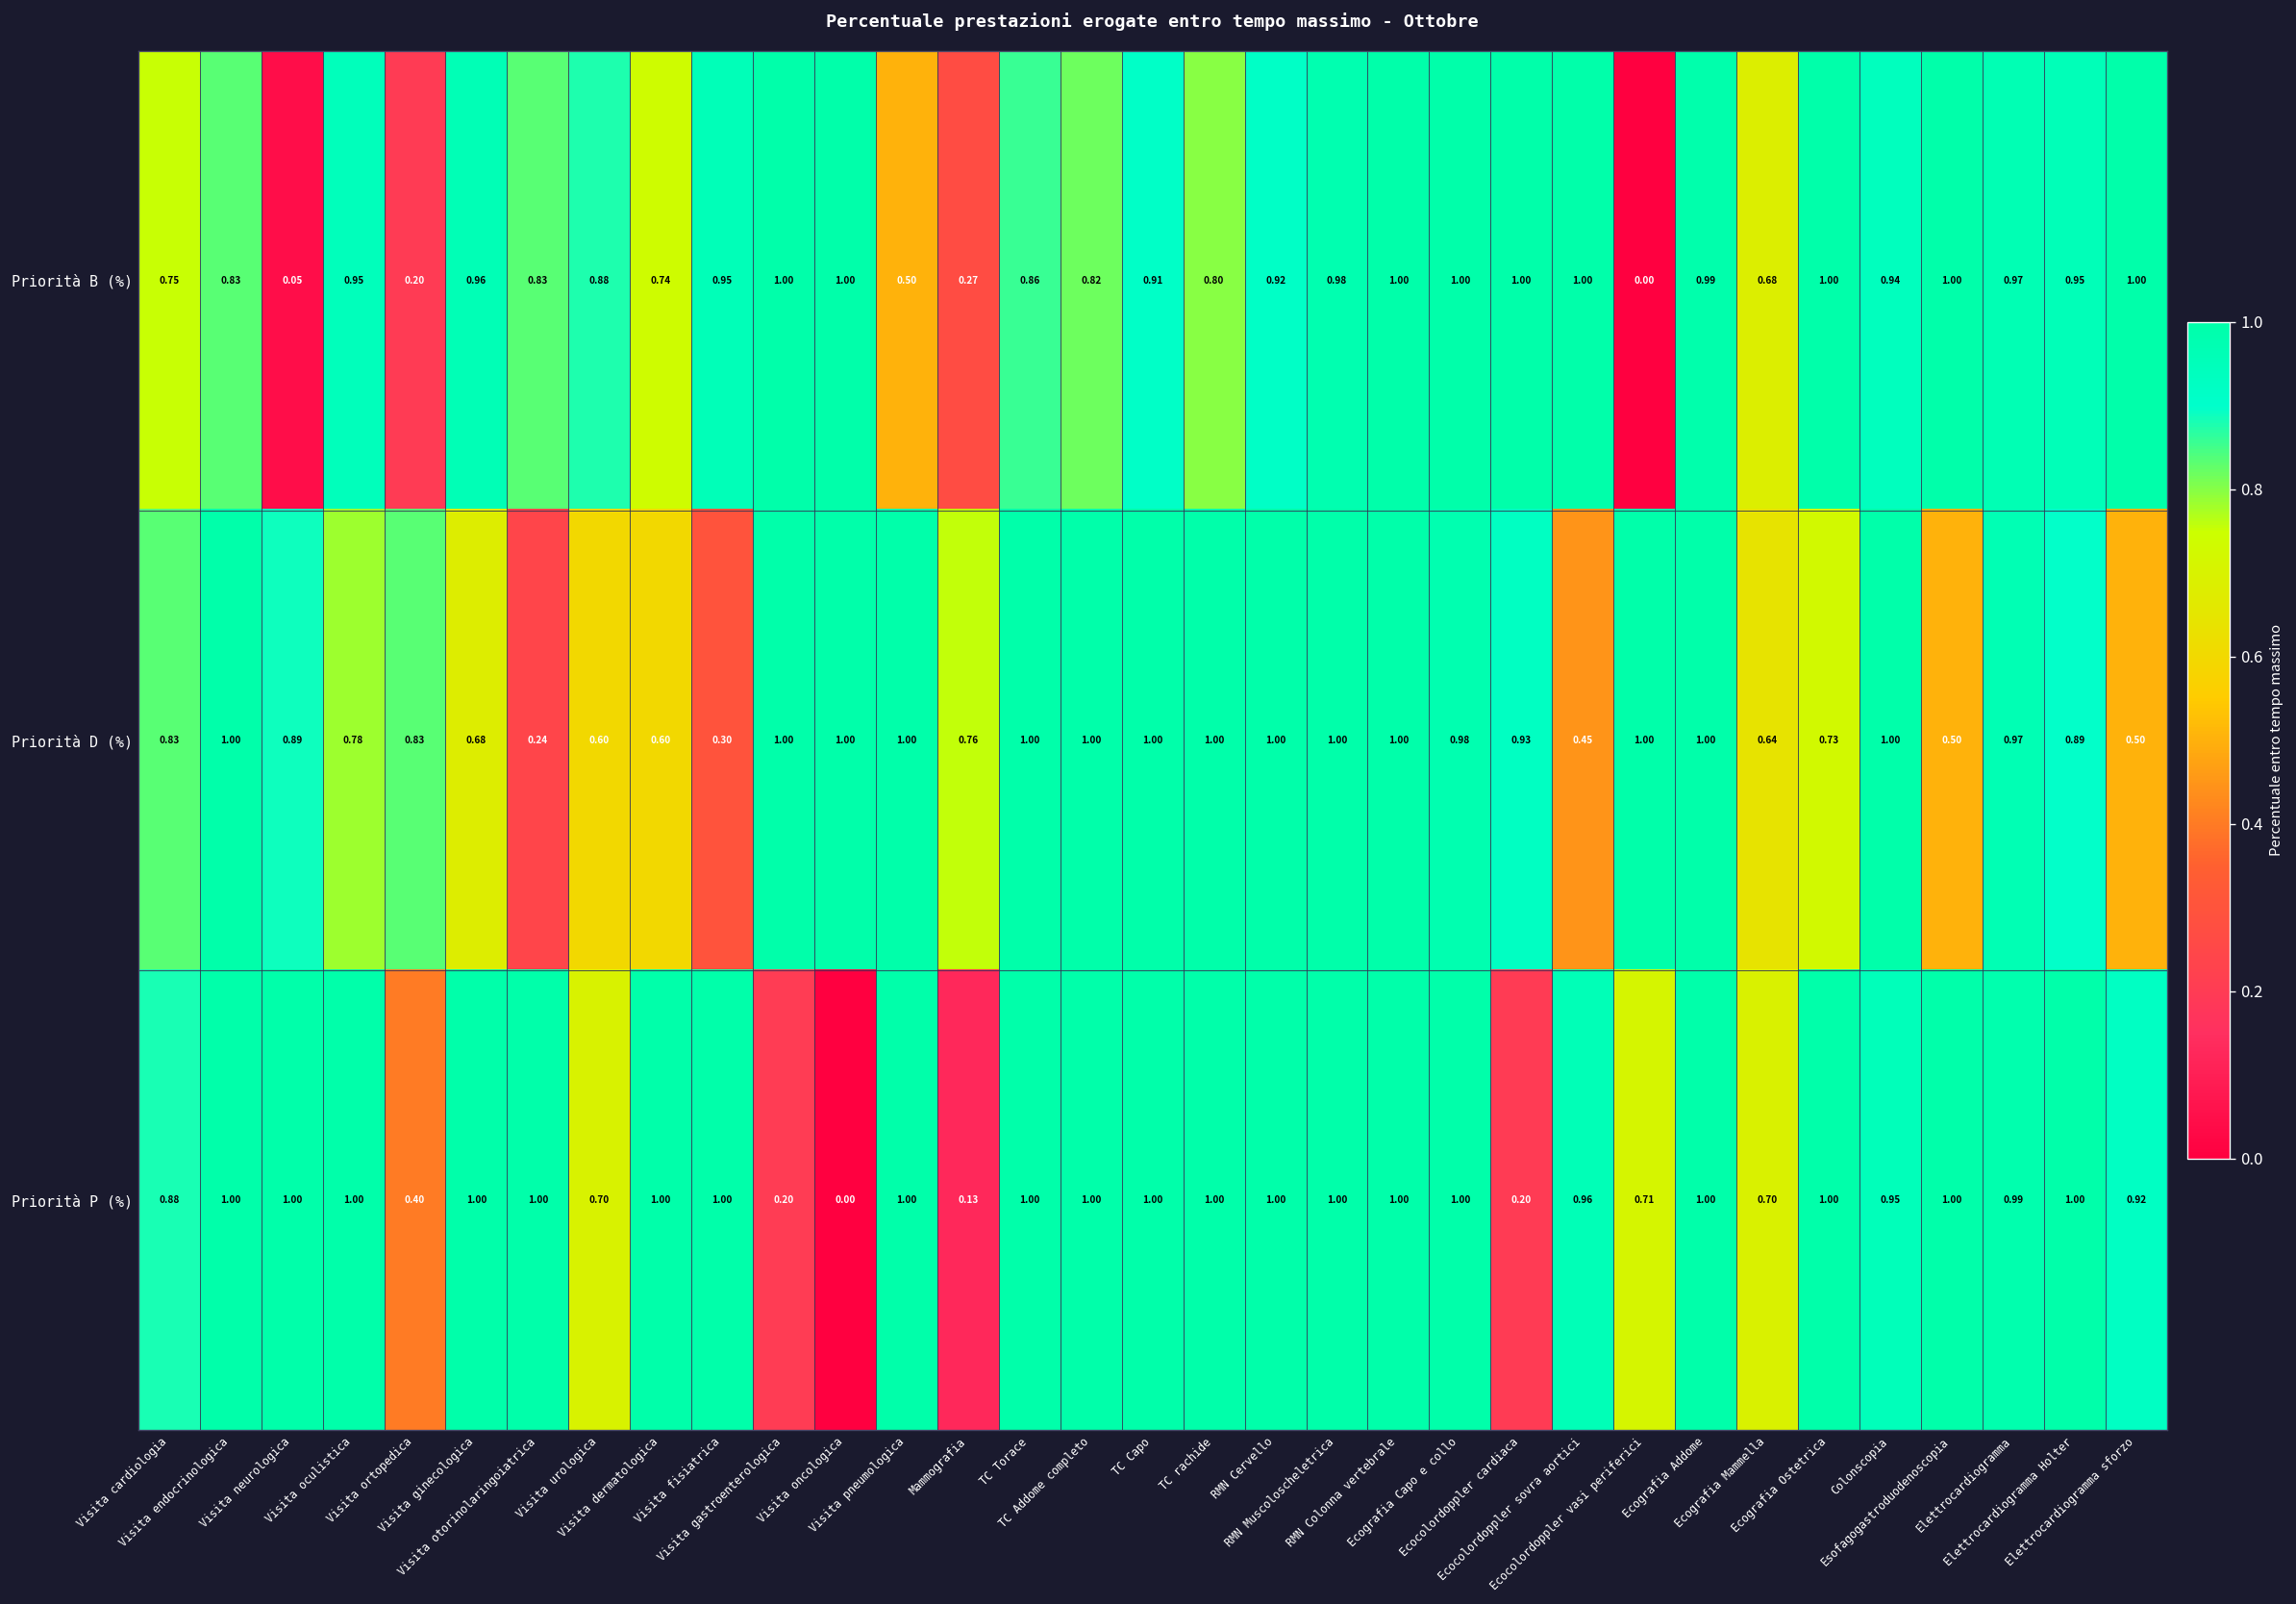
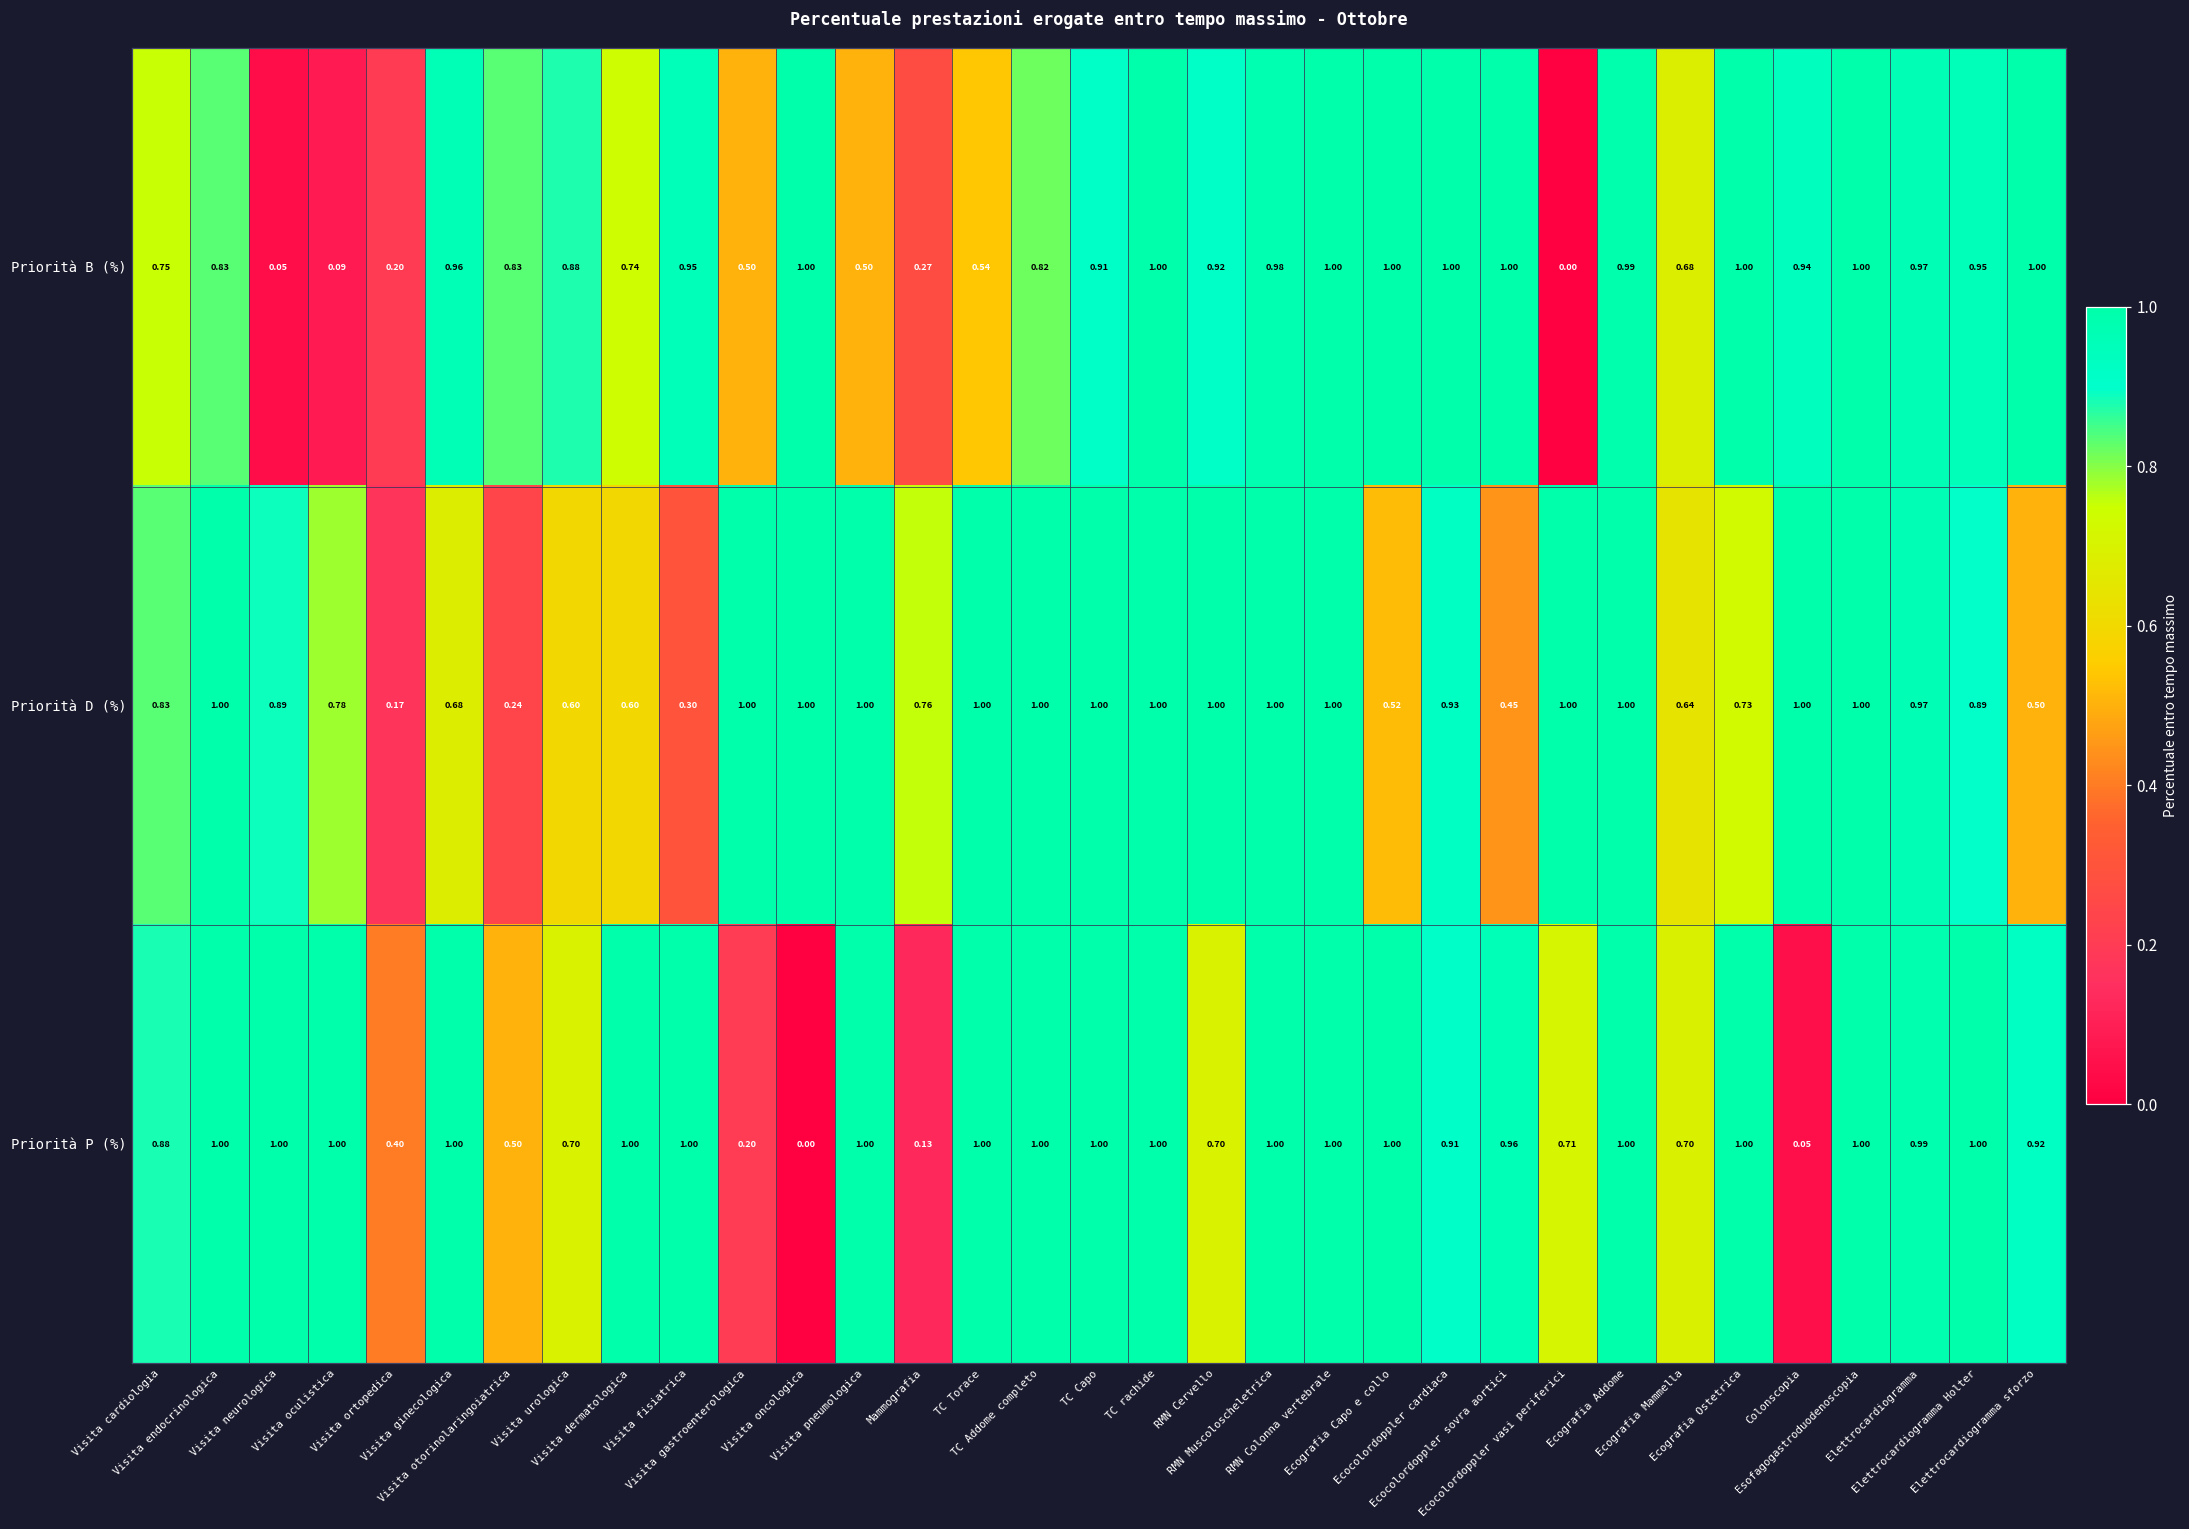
Priorità B (%), Visita oculistica: 0.95 -> 0.09
Priorità B (%), Visita gastroenterologica: 1.00 -> 0.50
Priorità B (%), TC Torace: 0.86 -> 0.54
Priorità B (%), TC rachide: 0.80 -> 1.00
Priorità D (%), Visita ortopedica: 0.83 -> 0.17
Priorità D (%), Ecografia Capo e collo: 0.98 -> 0.52
Priorità D (%), Esofagogastroduodenoscopia: 0.50 -> 1.00
Priorità P (%), Visita otorinolaringoiatrica: 1.00 -> 0.50
Priorità P (%), RMN Cervello: 1.00 -> 0.70
Priorità P (%), Ecocolordoppler cardiaca: 0.20 -> 0.91
Priorità P (%), Colonscopia: 0.95 -> 0.05
